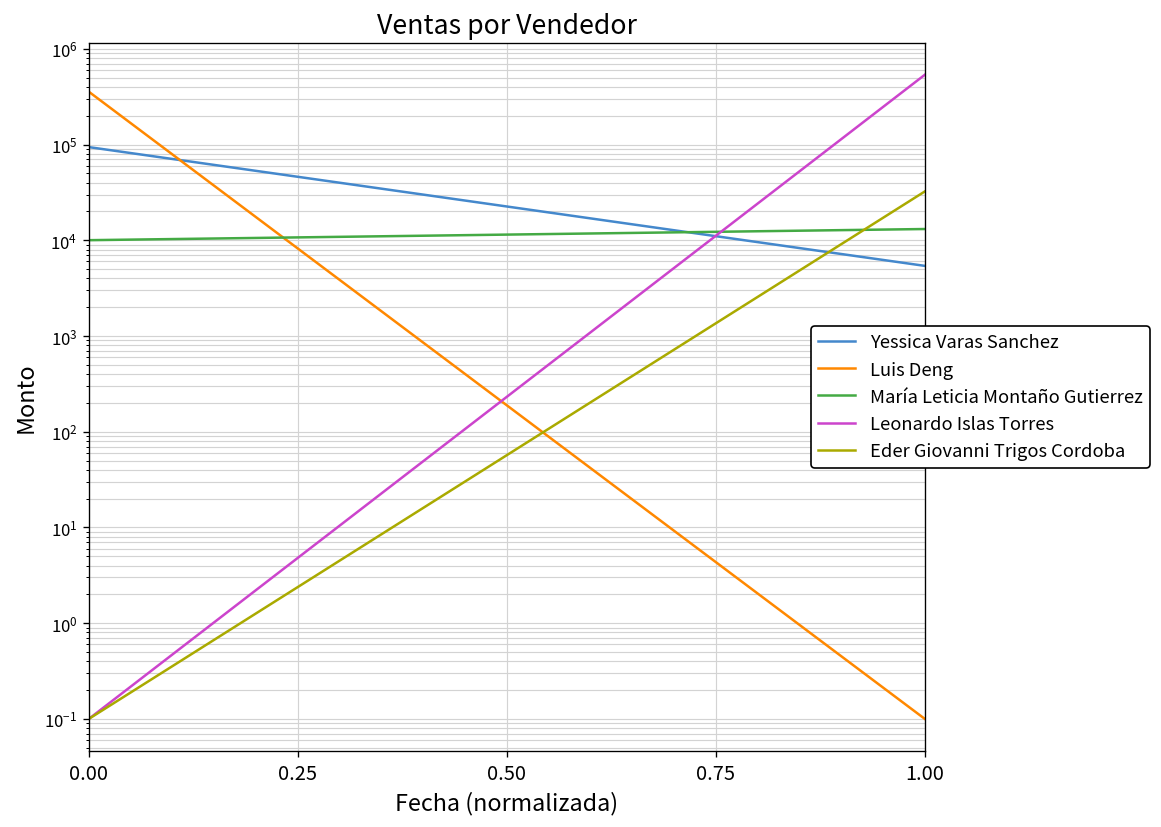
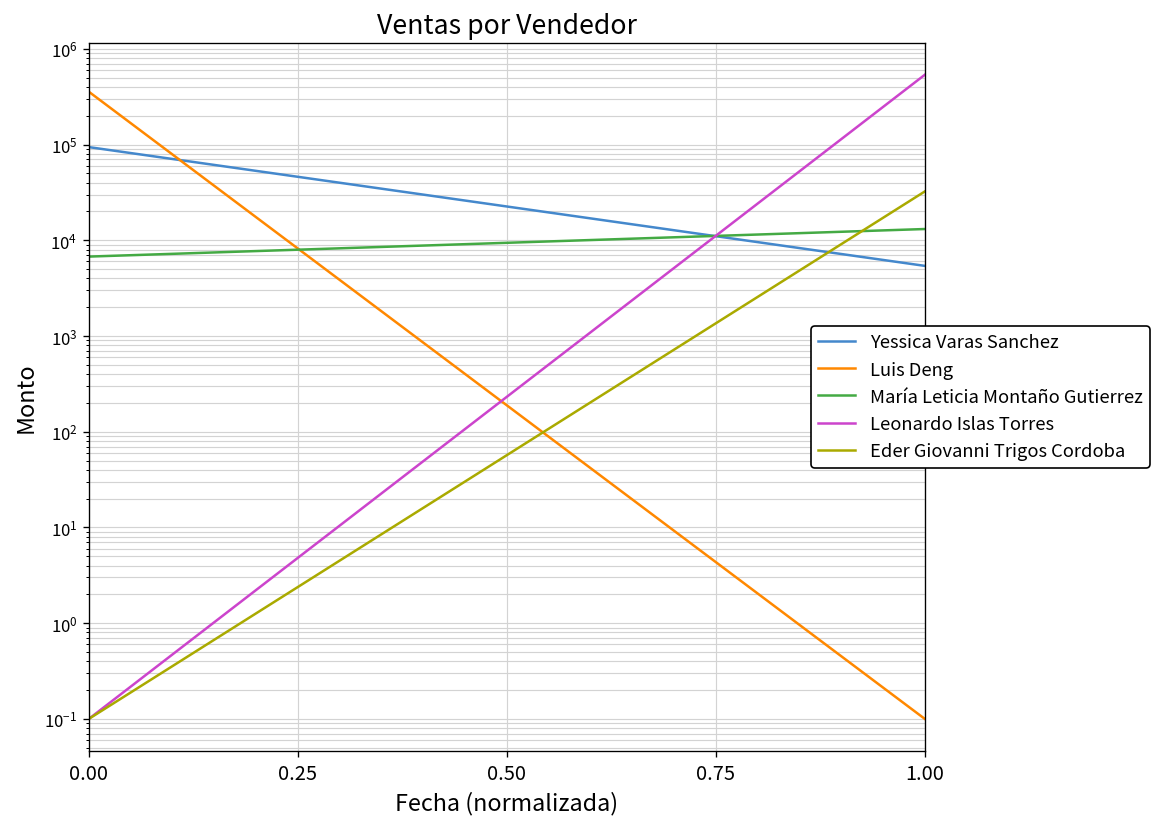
María Leticia Montaño Gutierrez, 0.00: 10000 -> 7000
